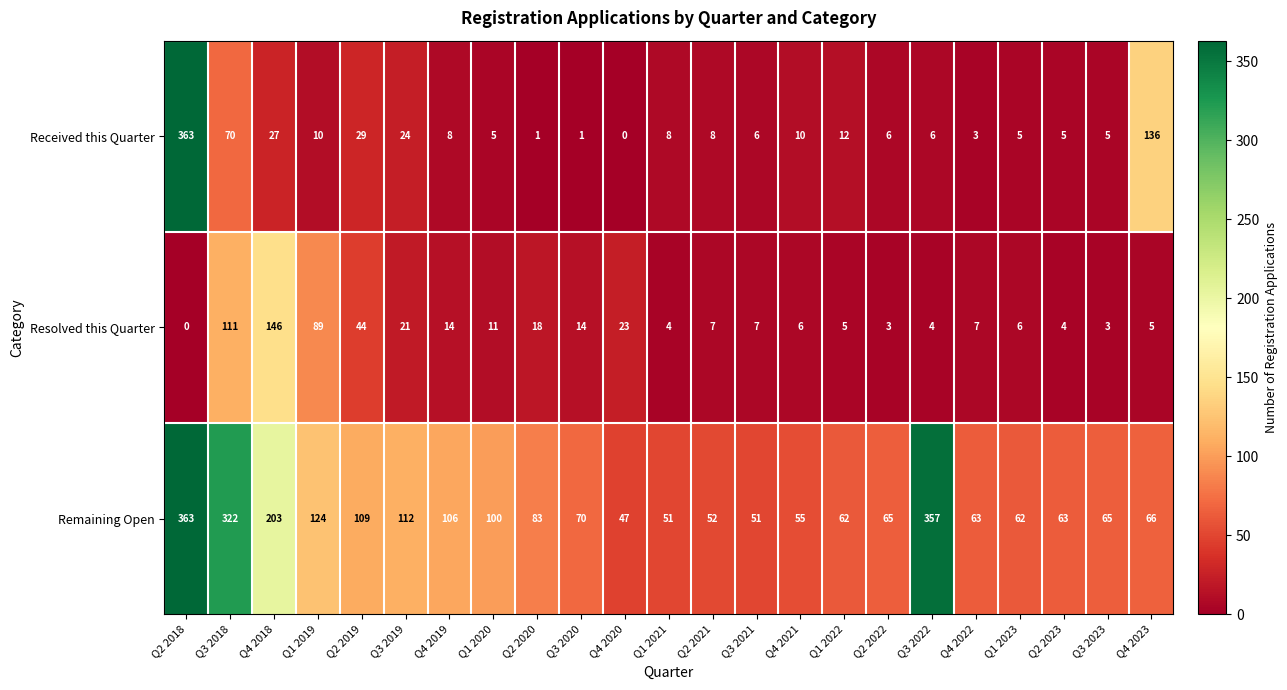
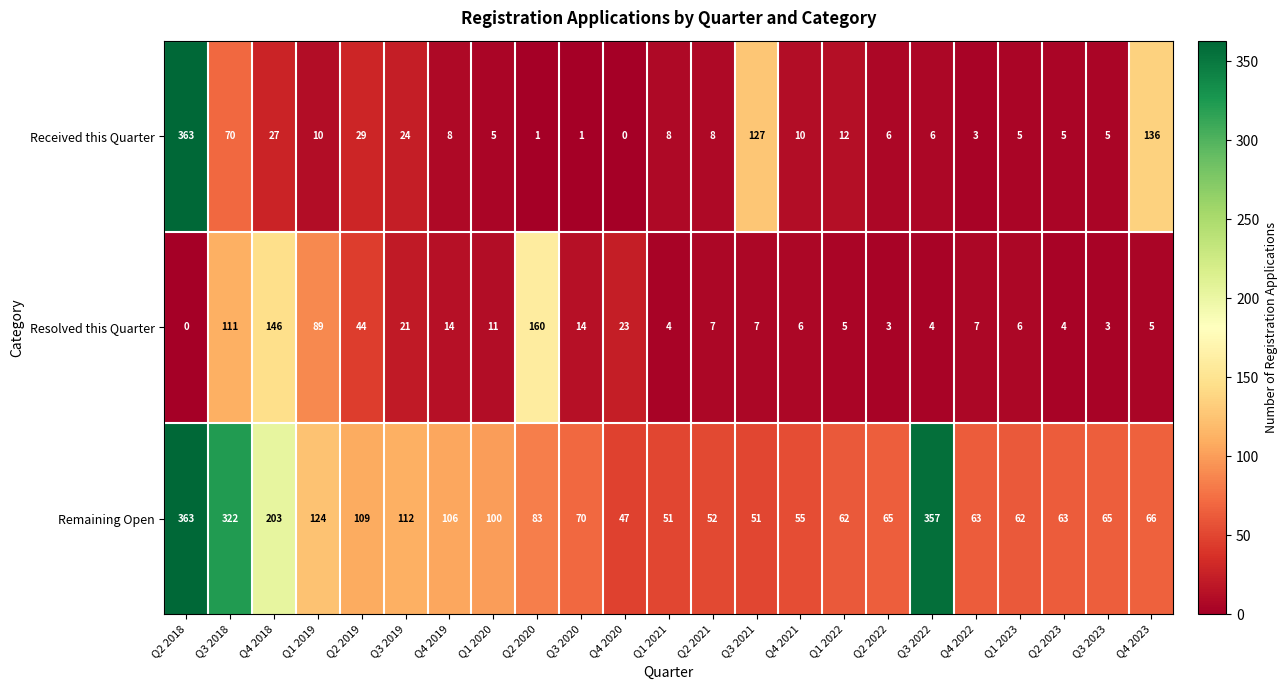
Received this Quarter, Q3 2021: 6 -> 127
Resolved this Quarter, Q2 2020: 18 -> 160
